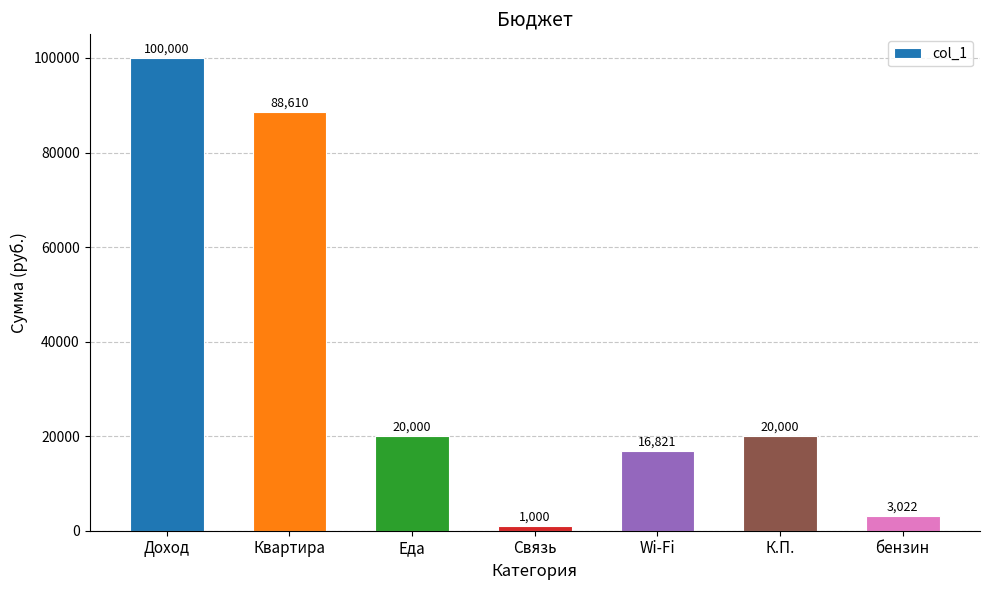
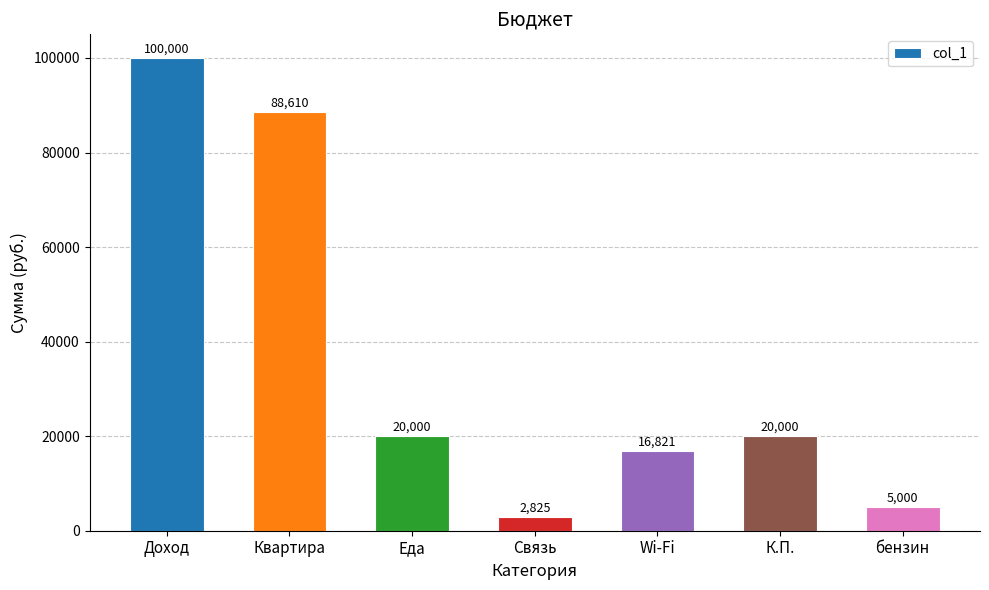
Связь: 1,000 -> 2,825
бензин: 3,022 -> 5,000
